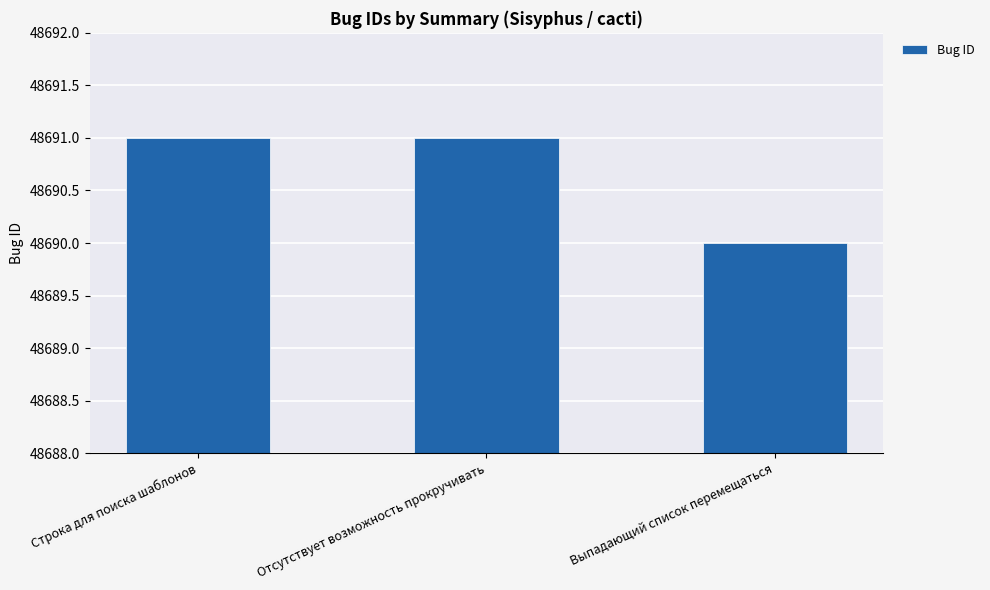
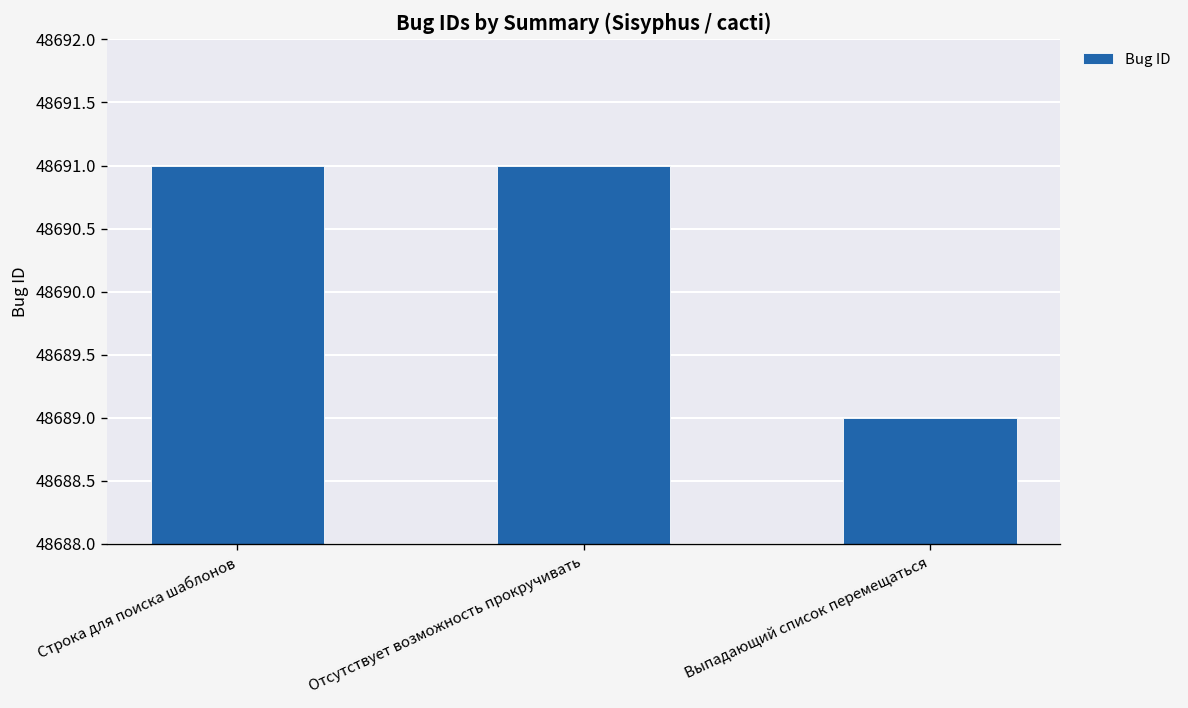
Выпадающий список перемещаться: 48690 -> 48689
